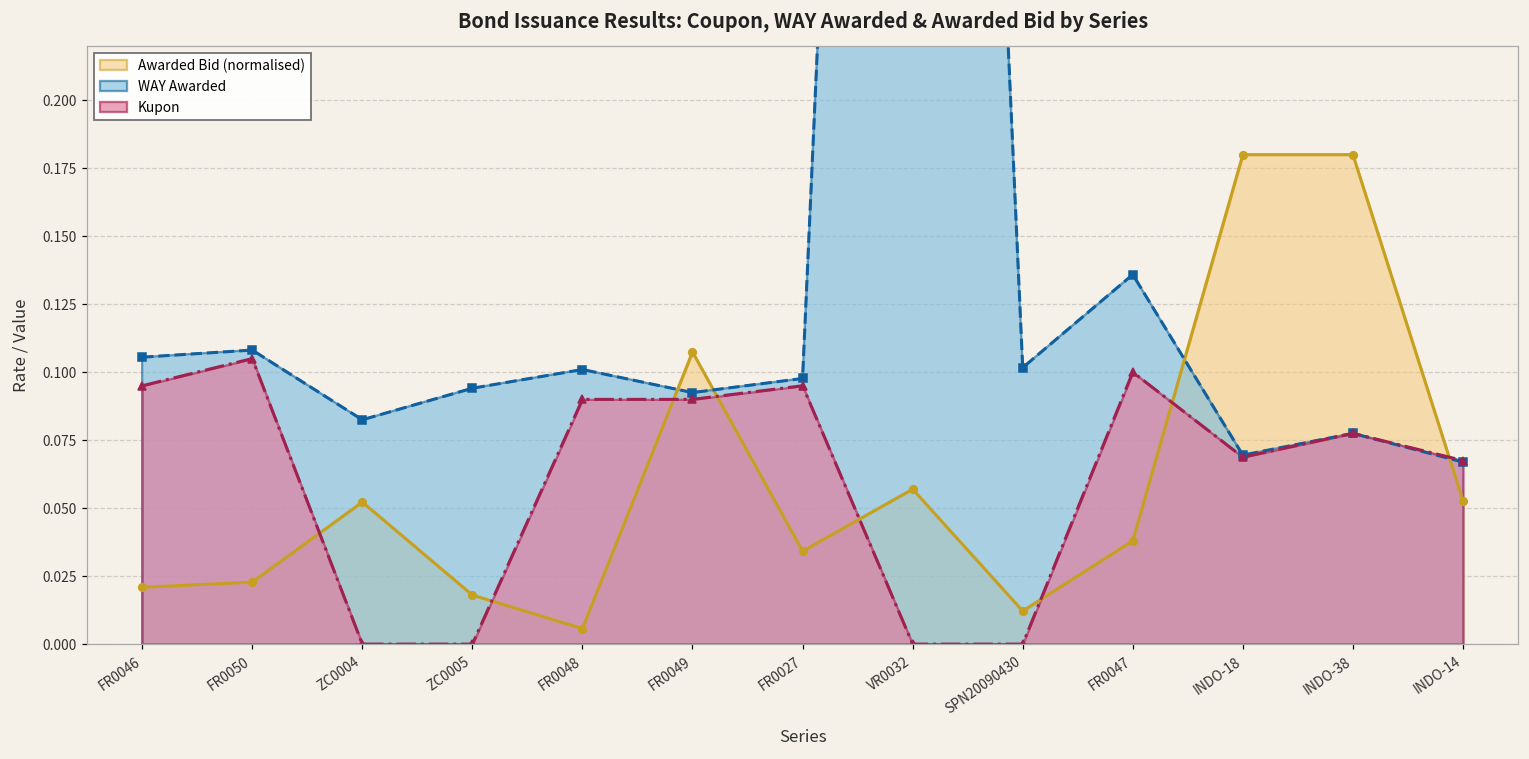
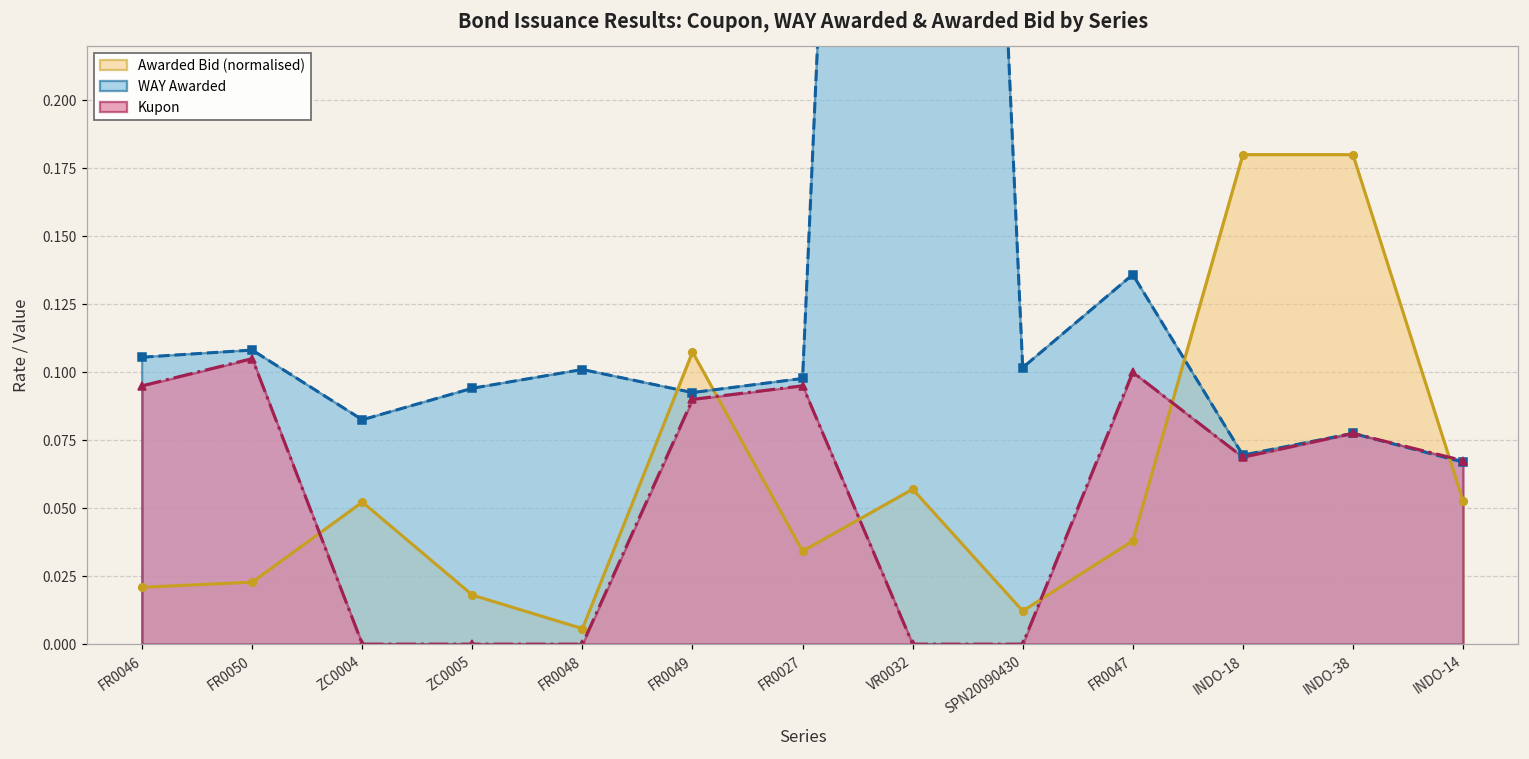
Kupon, FR0048: 0.09 -> 0.00
